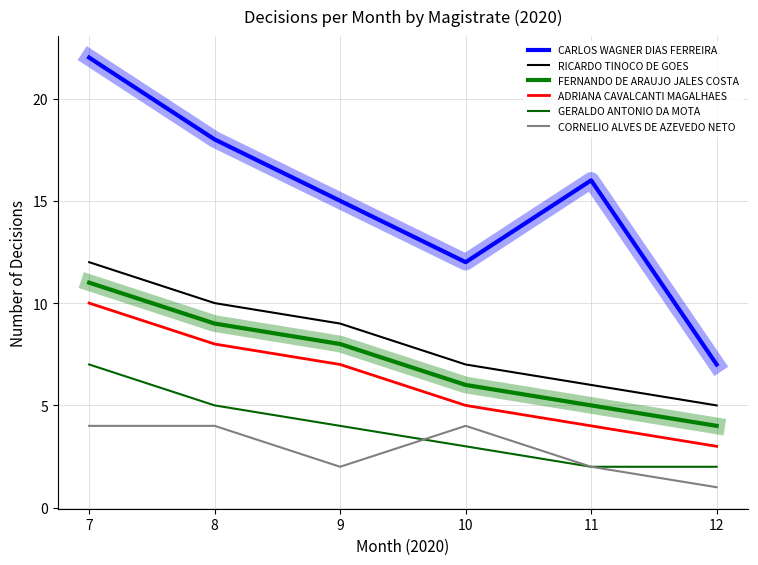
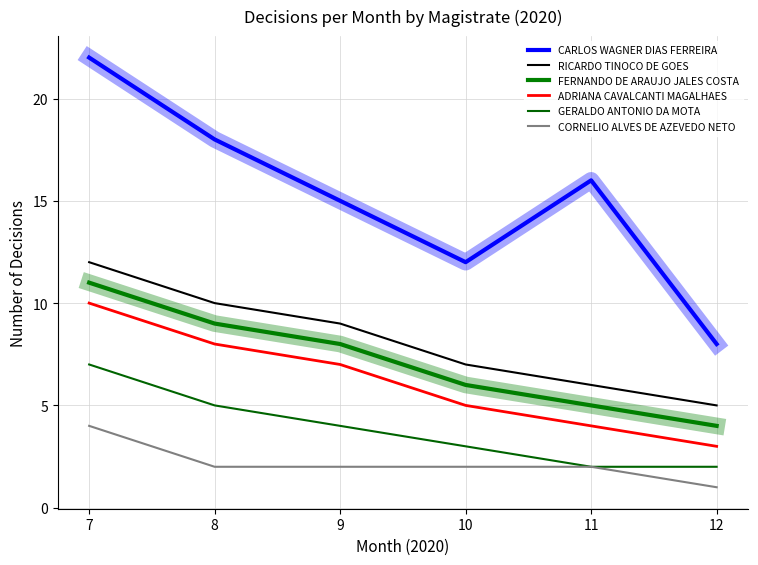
CORNELIO ALVES DE AZEVEDO NETO, 8: 4 -> 2
CORNELIO ALVES DE AZEVEDO NETO, 10: 4 -> 2
CARLOS WAGNER DIAS FERREIRA, 12: 7 -> 8
